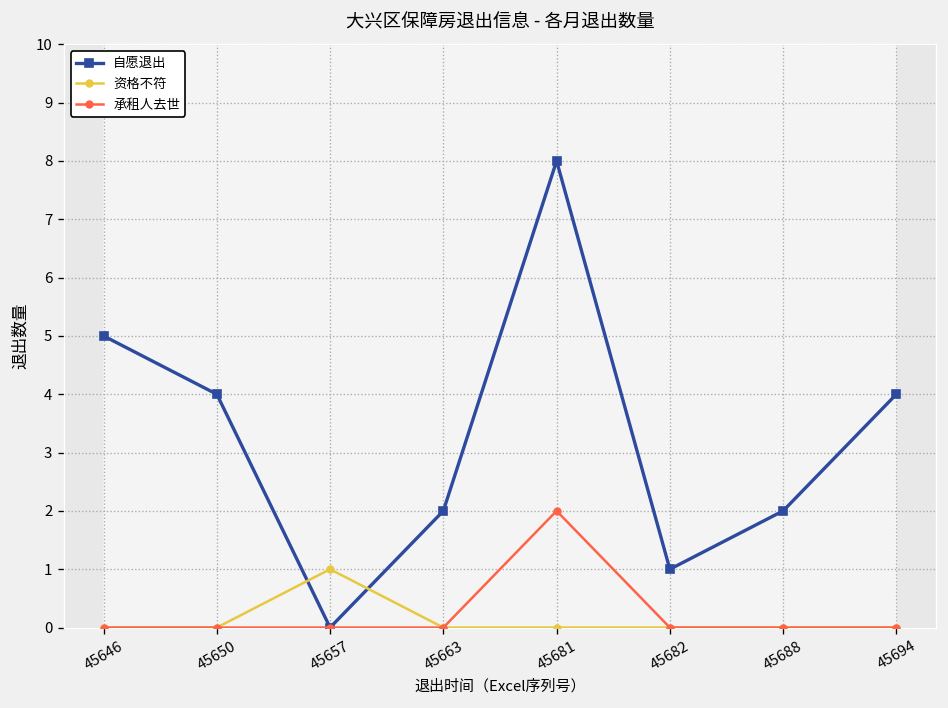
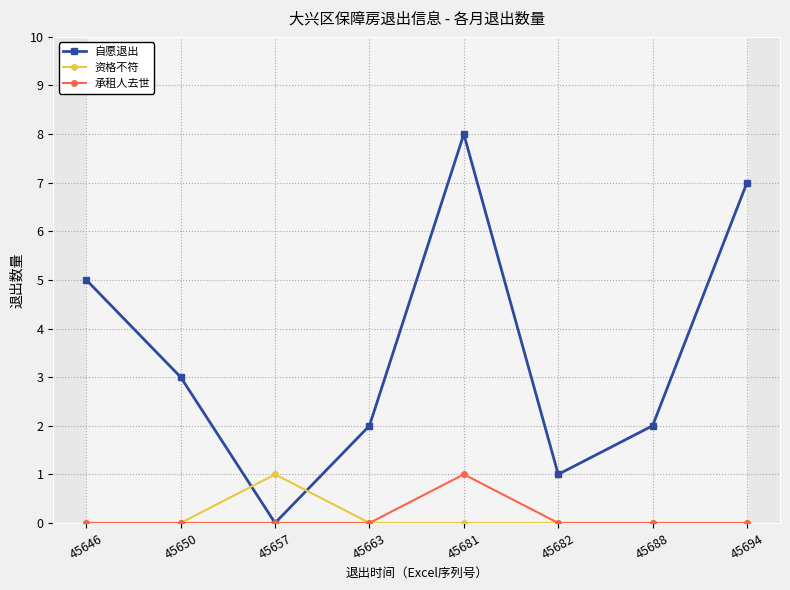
自愿退出, 45650: 4 -> 3
承租人去世, 45681: 2 -> 1
自愿退出, 45694: 4 -> 7
